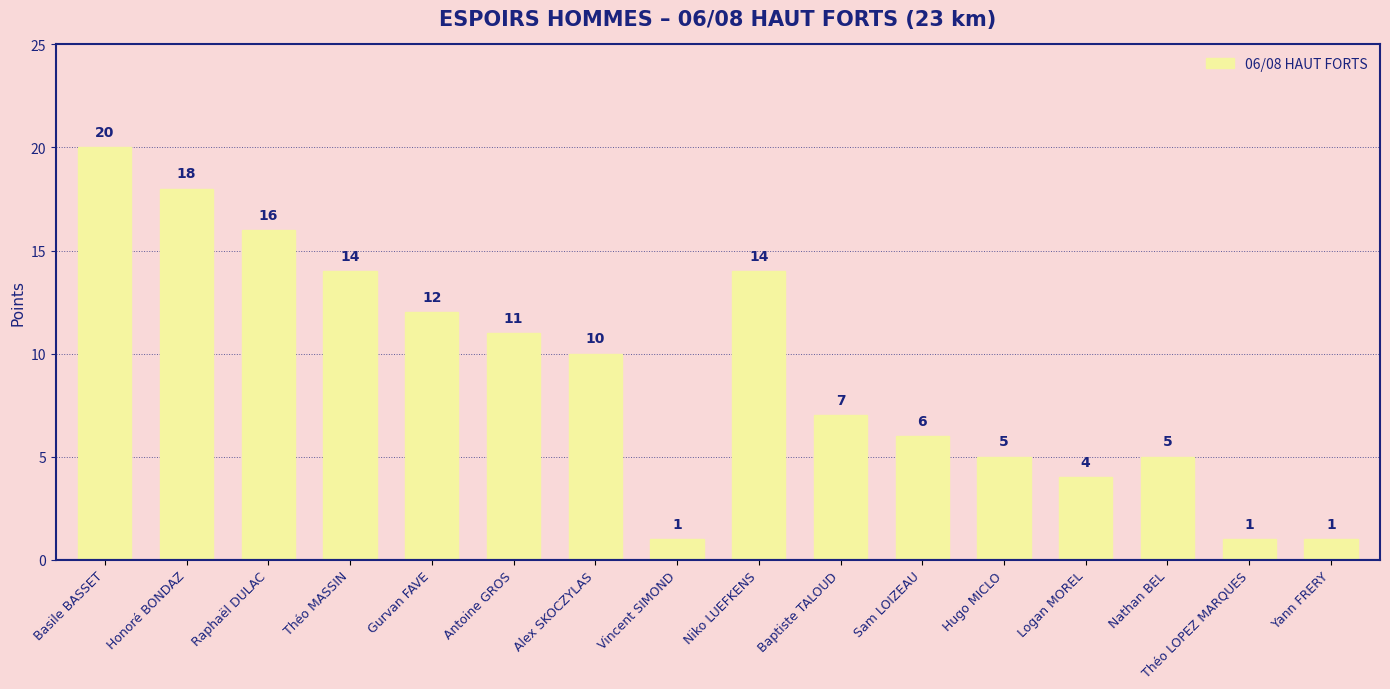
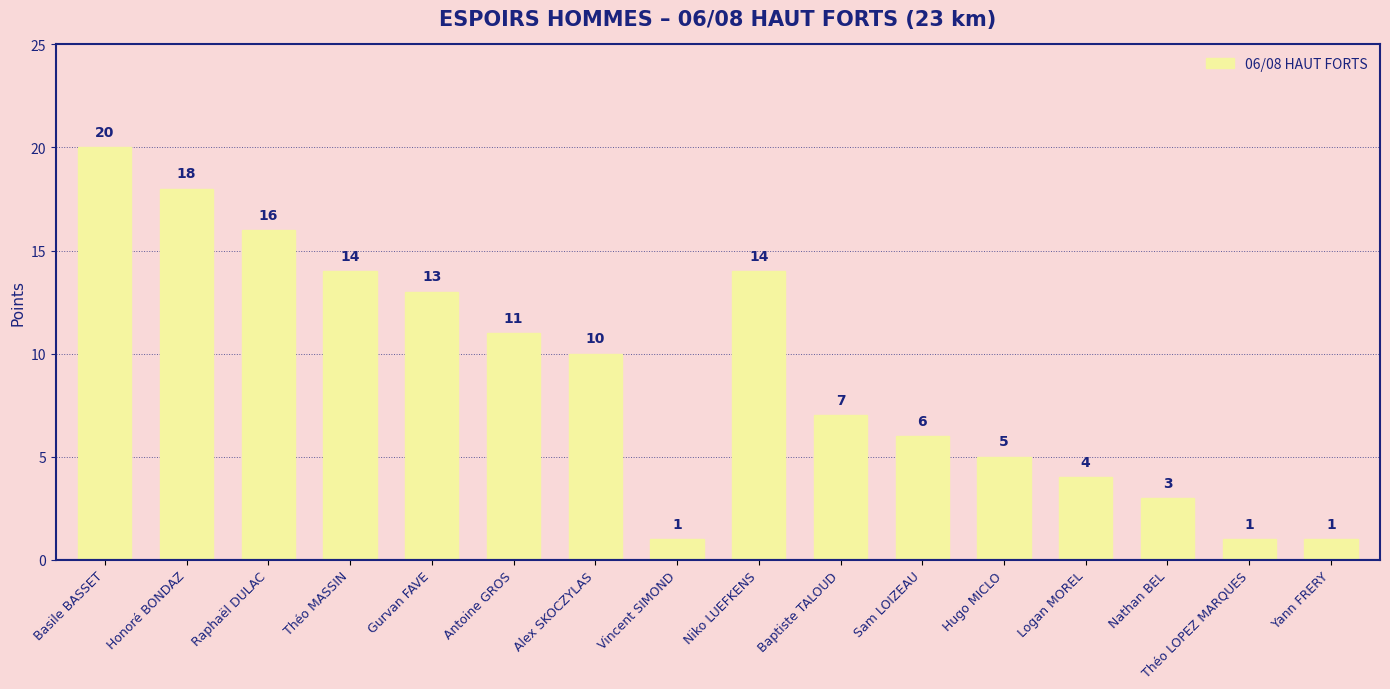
Gurvan FAVE: 12 -> 13
Nathan BEL: 5 -> 3
